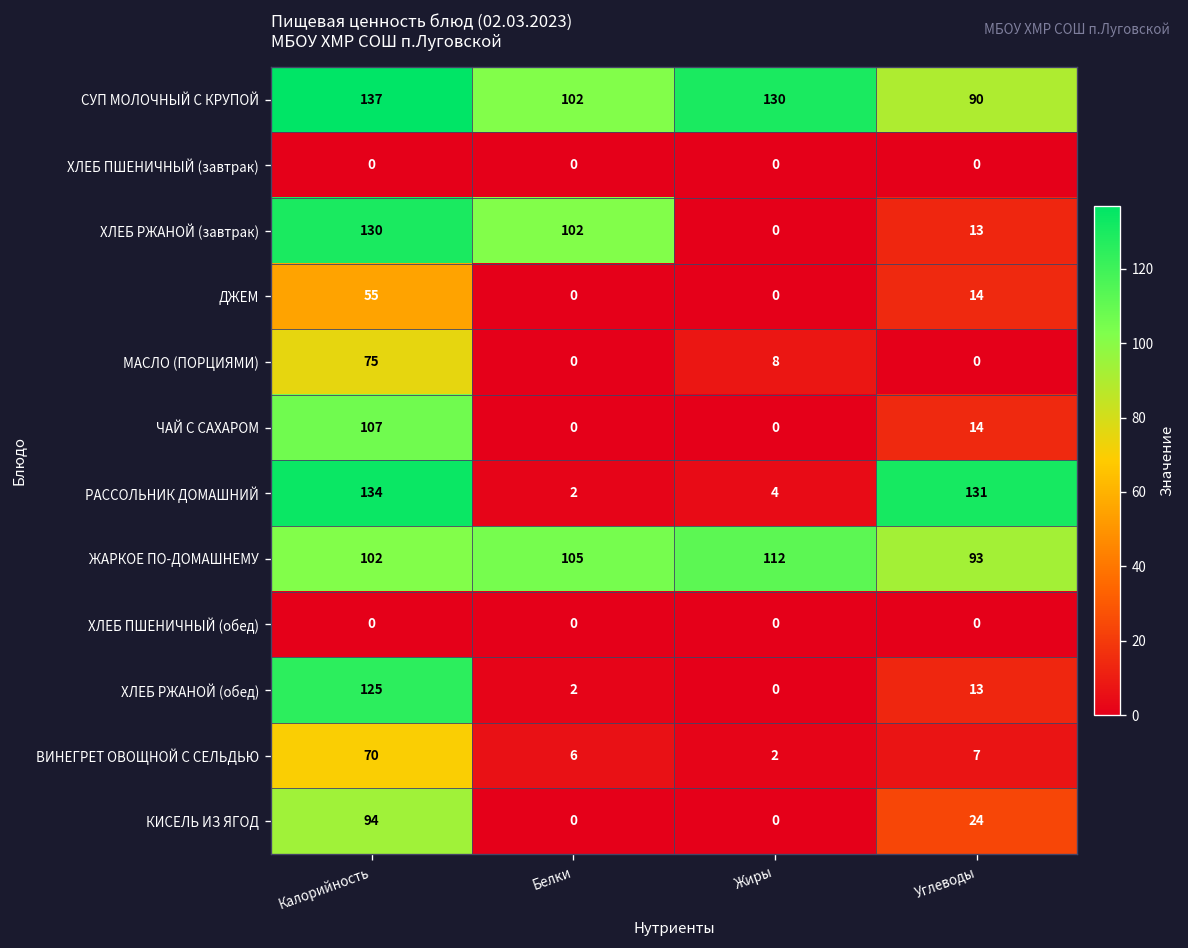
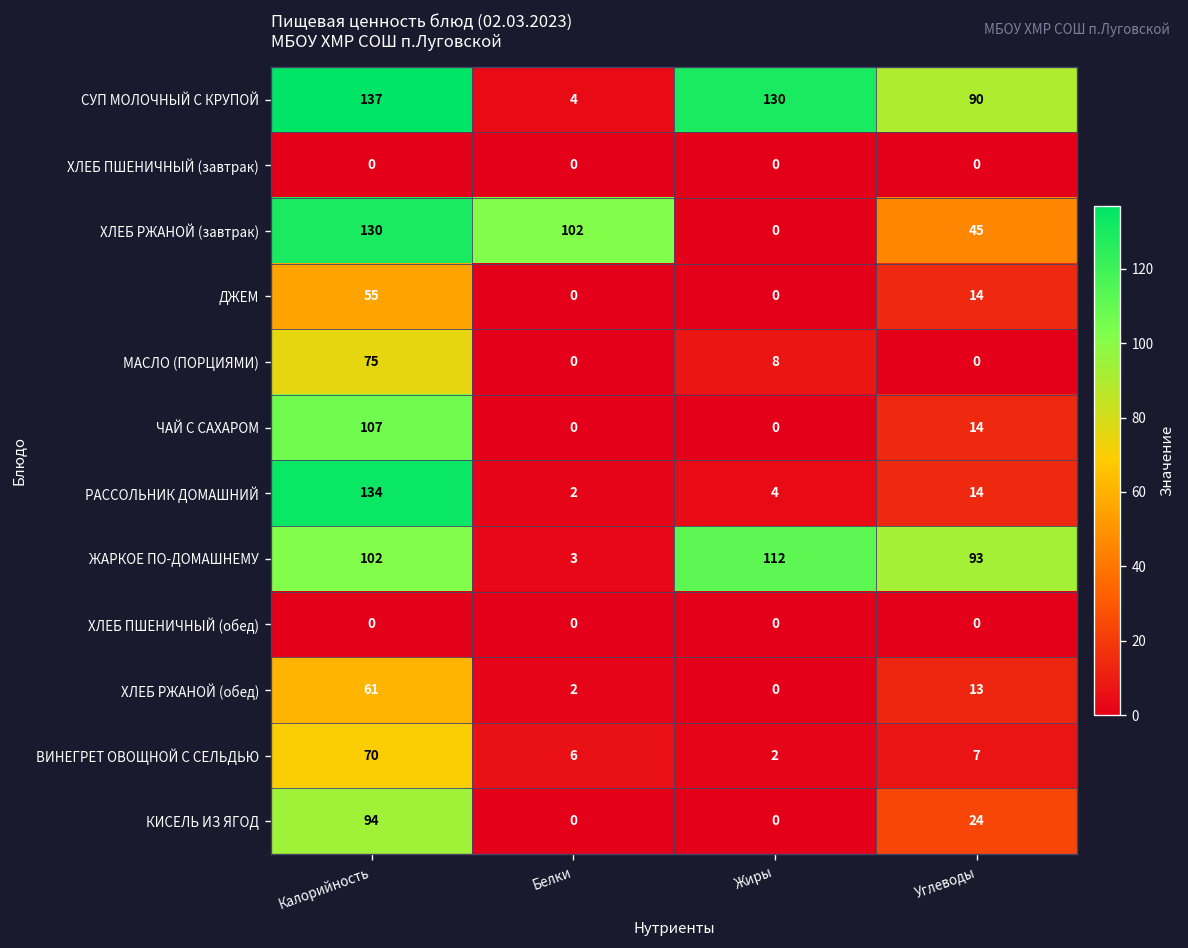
СУП МОЛОЧНЫЙ С КРУПОЙ, Белки: 102 -> 4
ХЛЕБ РЖАНОЙ (завтрак), Углеводы: 13 -> 45
РАССОЛЬНИК ДОМАШНИЙ, Углеводы: 131 -> 14
ЖАРКОЕ ПО-ДОМАШНЕМУ, Белки: 105 -> 3
ХЛЕБ РЖАНОЙ (обед), Калорийность: 125 -> 61
